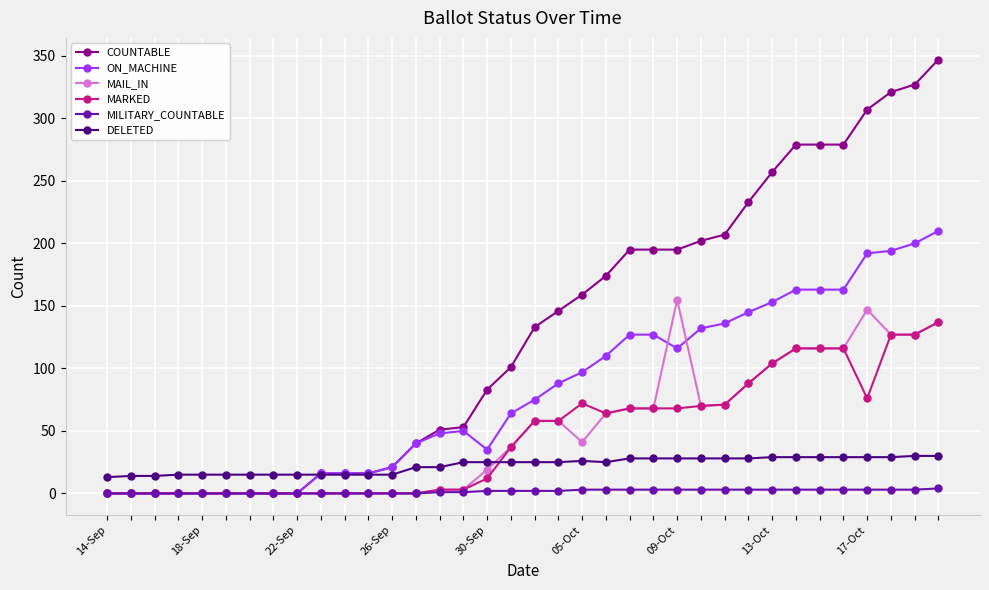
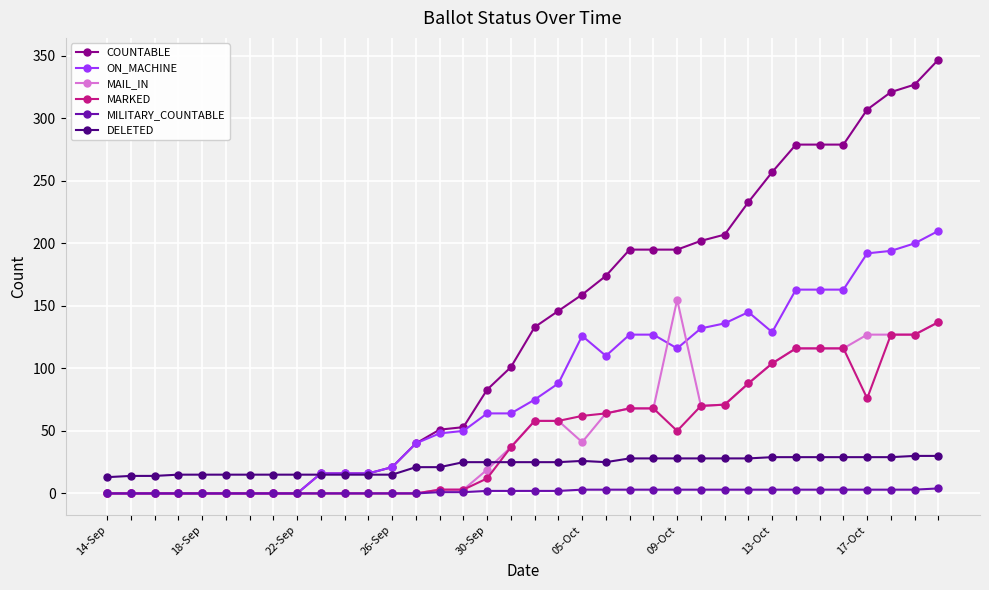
ON_MACHINE, 30-Sep: 35 -> 64
ON_MACHINE, 05-Oct: 97 -> 126
MARKED, 05-Oct: 72 -> 62
MARKED, 09-Oct: 68 -> 50
ON_MACHINE, 13-Oct: 153 -> 129
MAIL_IN, 17-Oct: 147 -> 127
